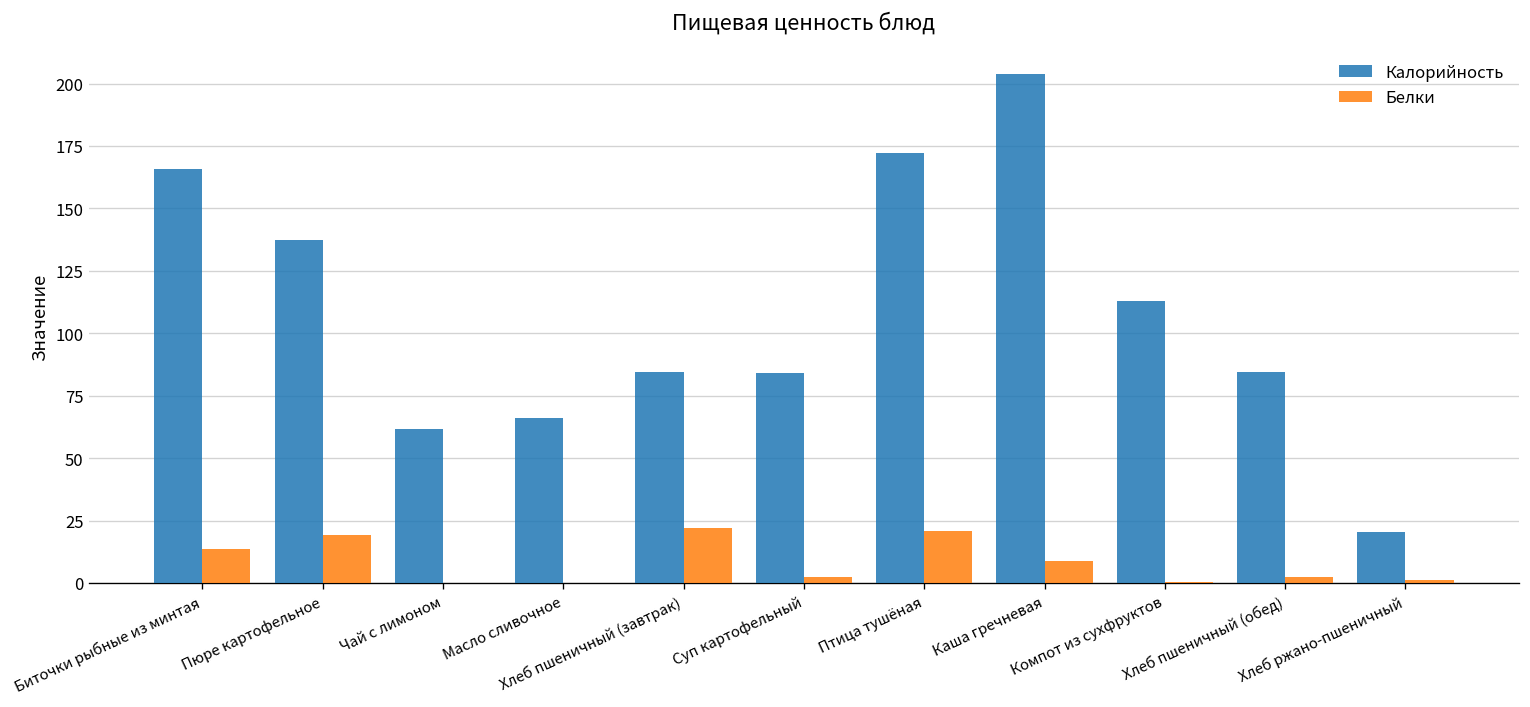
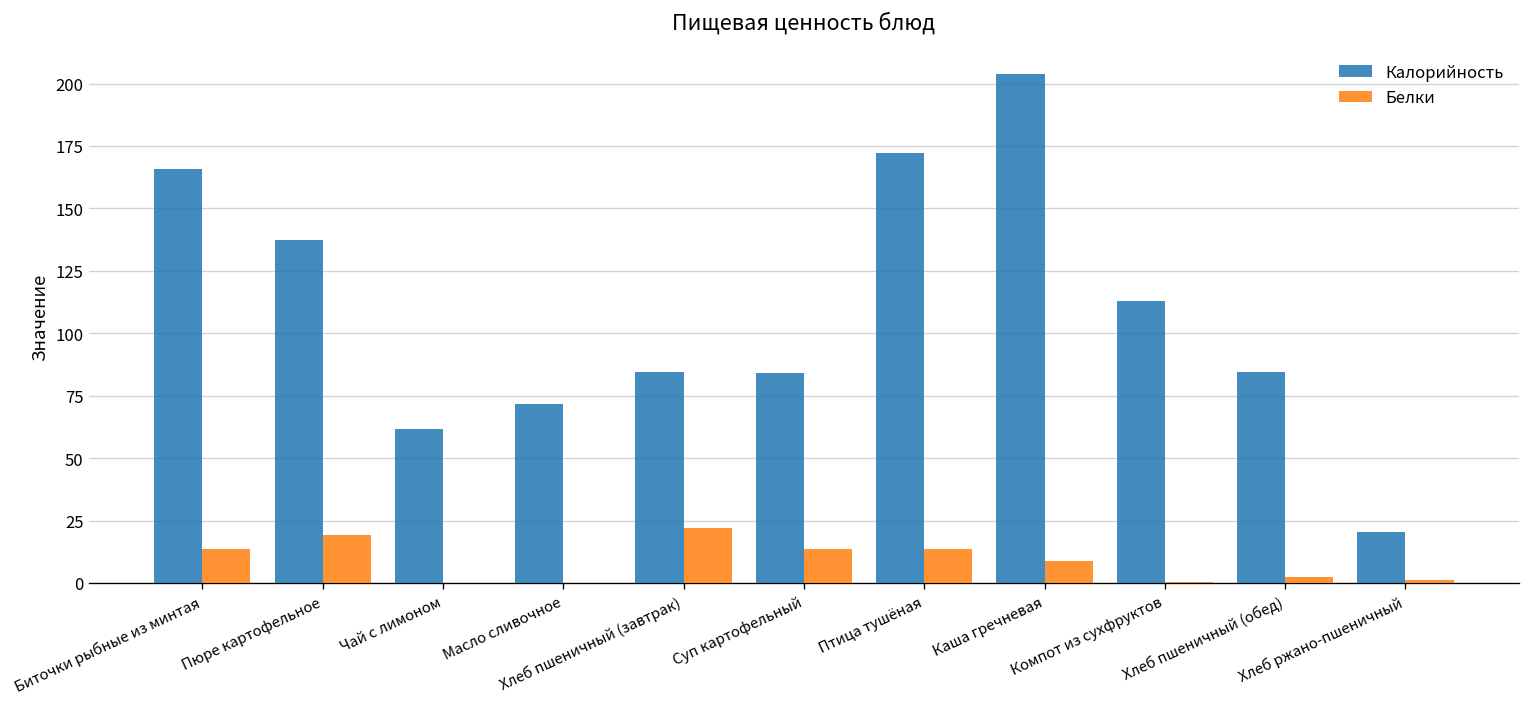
Калорийность, Масло сливочное: 66 -> 72
Белки, Суп картофельный: 2 -> 14
Белки, Птица тушёная: 21 -> 13
